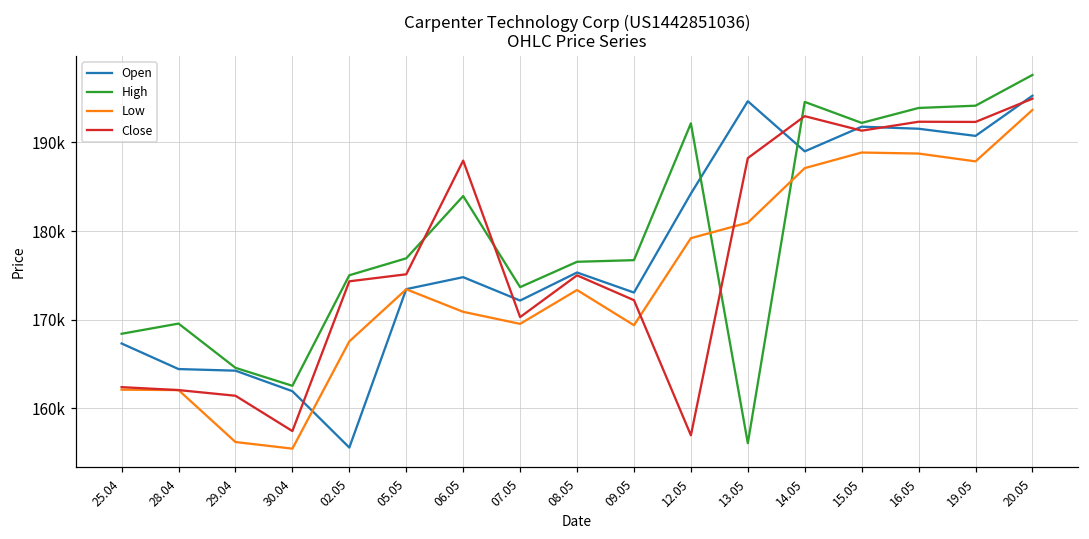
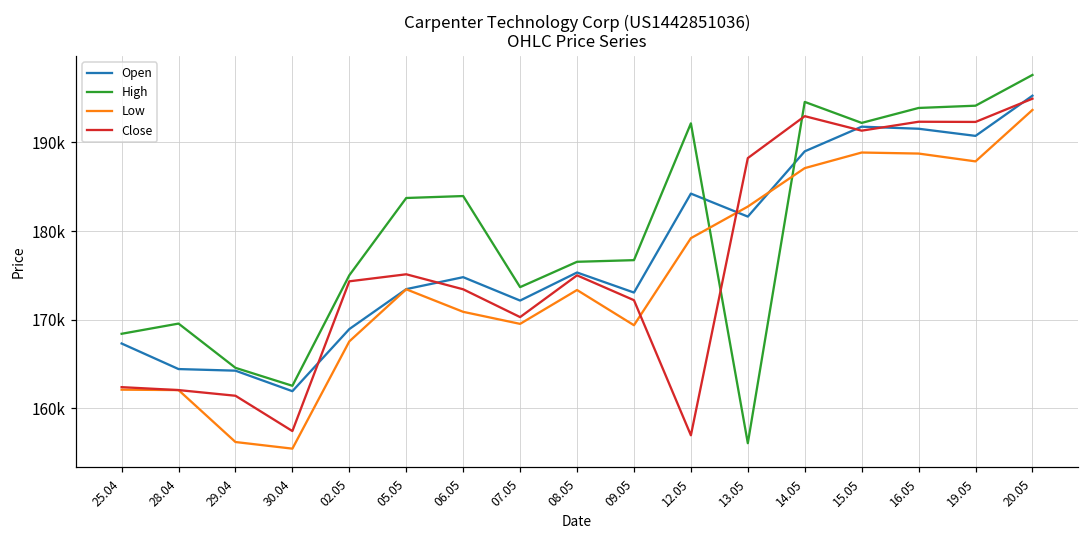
Open, 02.05: 156000 -> 169000
High, 05.05: 177000 -> 184000
Close, 06.05: 188000 -> 173000
Open, 13.05: 195000 -> 182000
Low, 13.05: 181000 -> 183000
